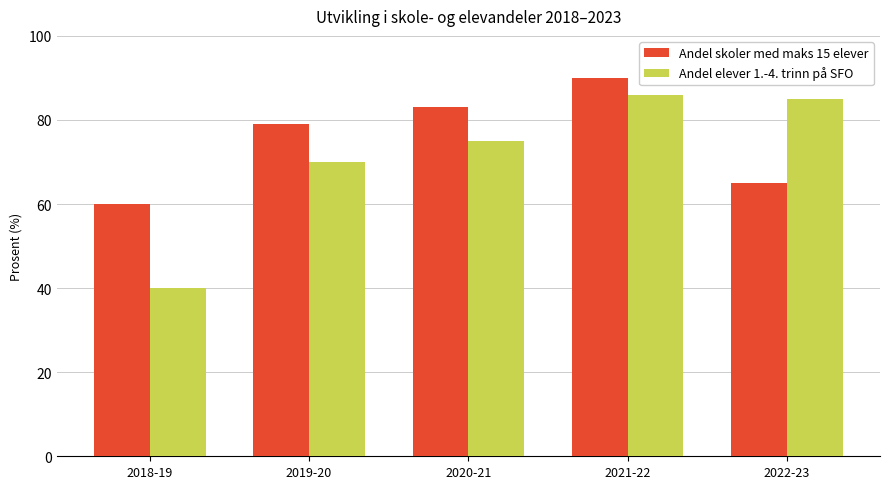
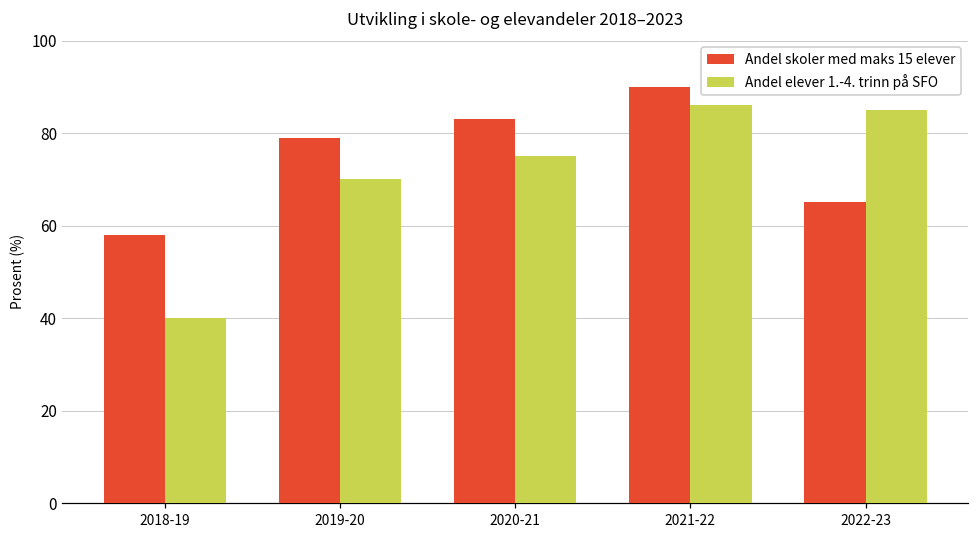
Andel skoler med maks 15 elever, 2018-19: 60 -> 58
